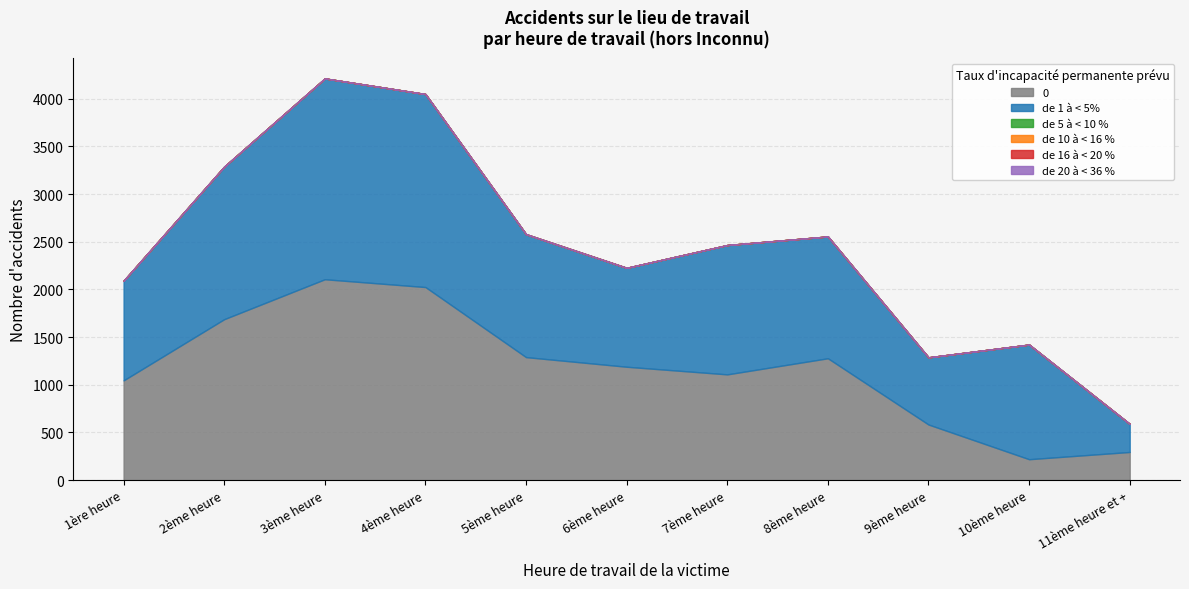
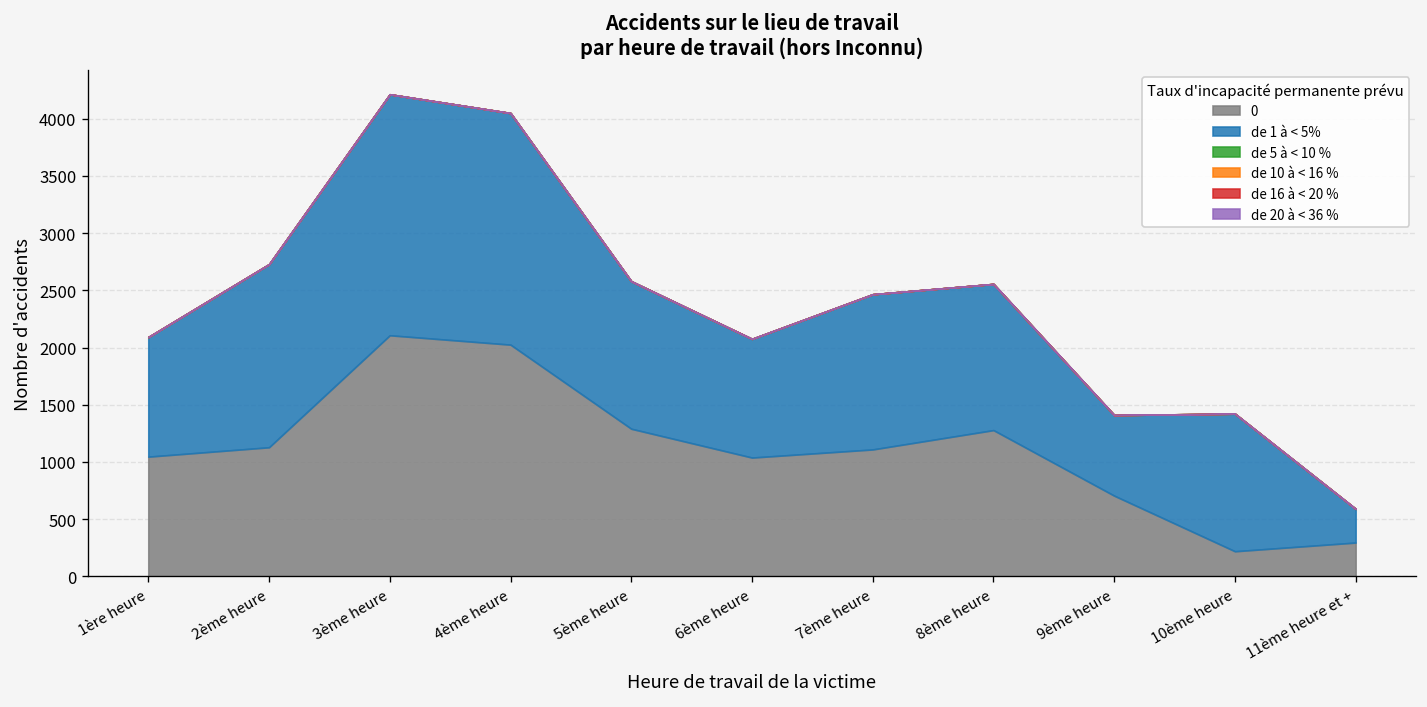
0, 2ème heure: 1700 -> 1100
0, 6ème heure: 1200 -> 1000
0, 9ème heure: 600 -> 700
